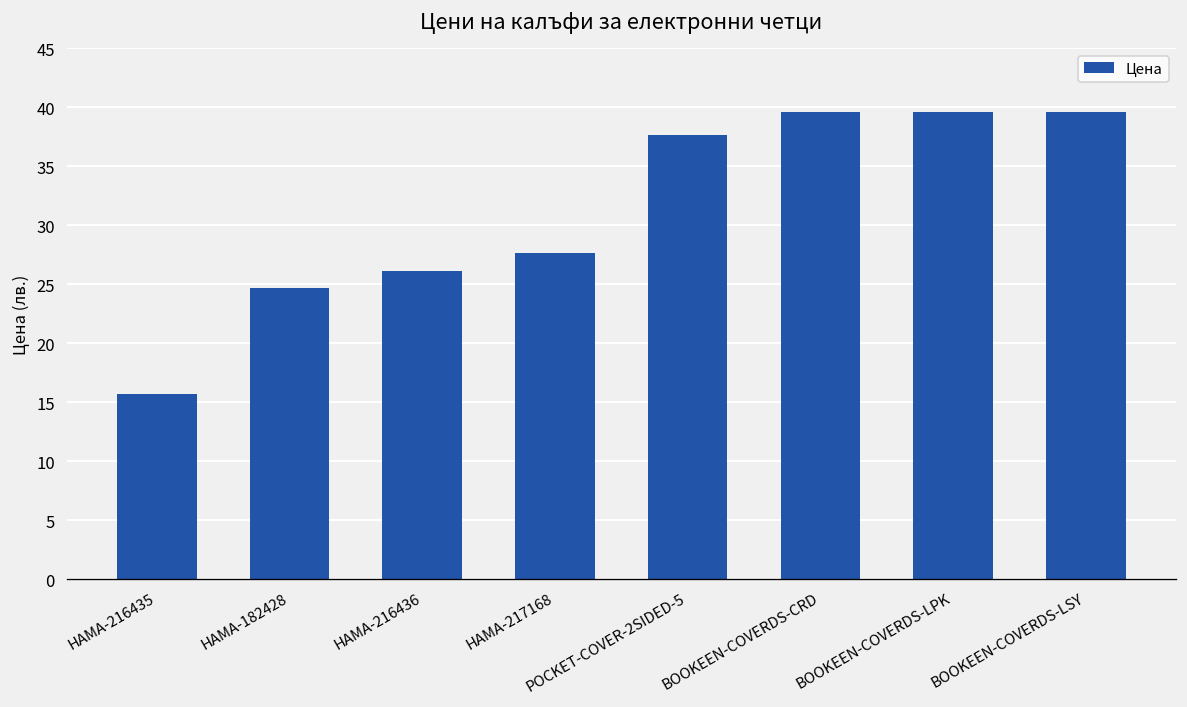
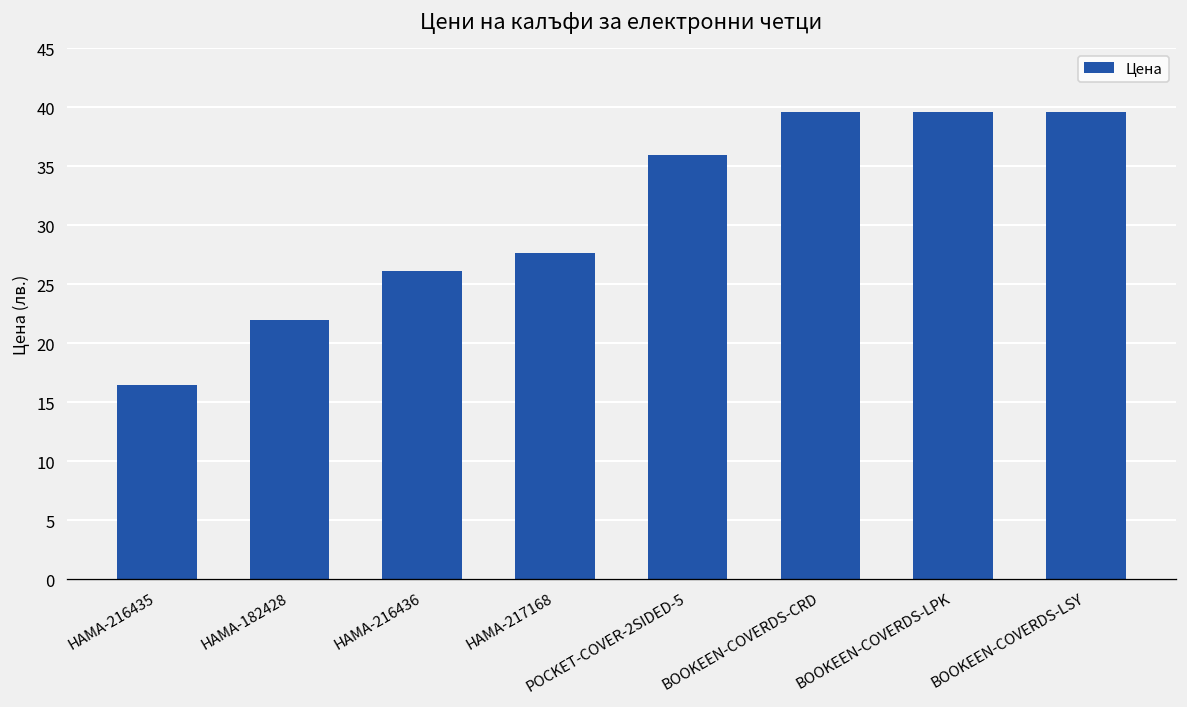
HAMA-216435: 16 -> 17
HAMA-182428: 25 -> 22
POCKET-COVER-2SIDED-5: 38 -> 36
